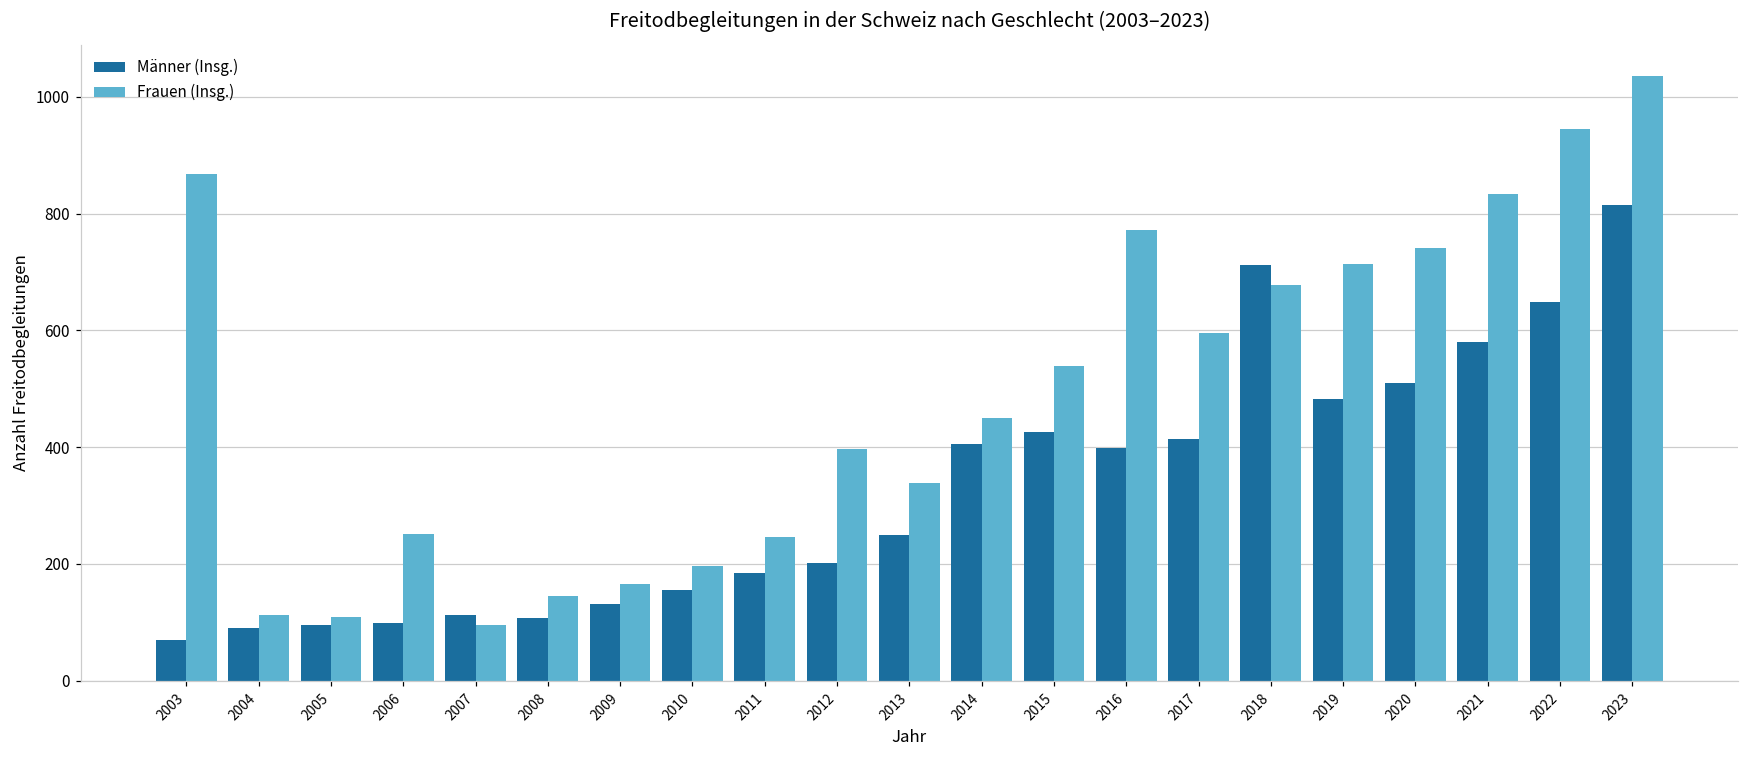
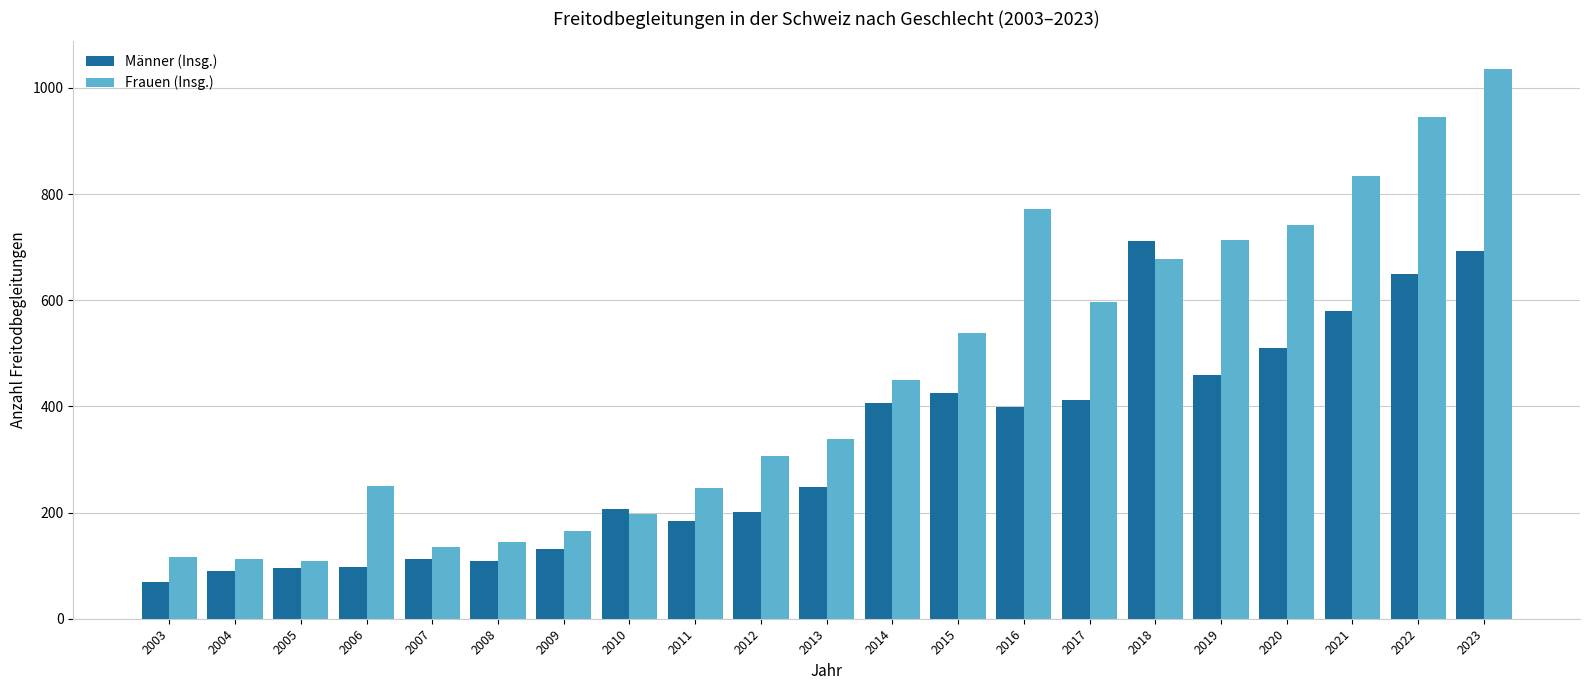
Frauen (Insg.), 2003: 870 -> 120
Frauen (Insg.), 2007: 100 -> 140
Männer (Insg.), 2010: 160 -> 210
Frauen (Insg.), 2012: 400 -> 310
Männer (Insg.), 2019: 480 -> 460
Männer (Insg.), 2023: 820 -> 690
